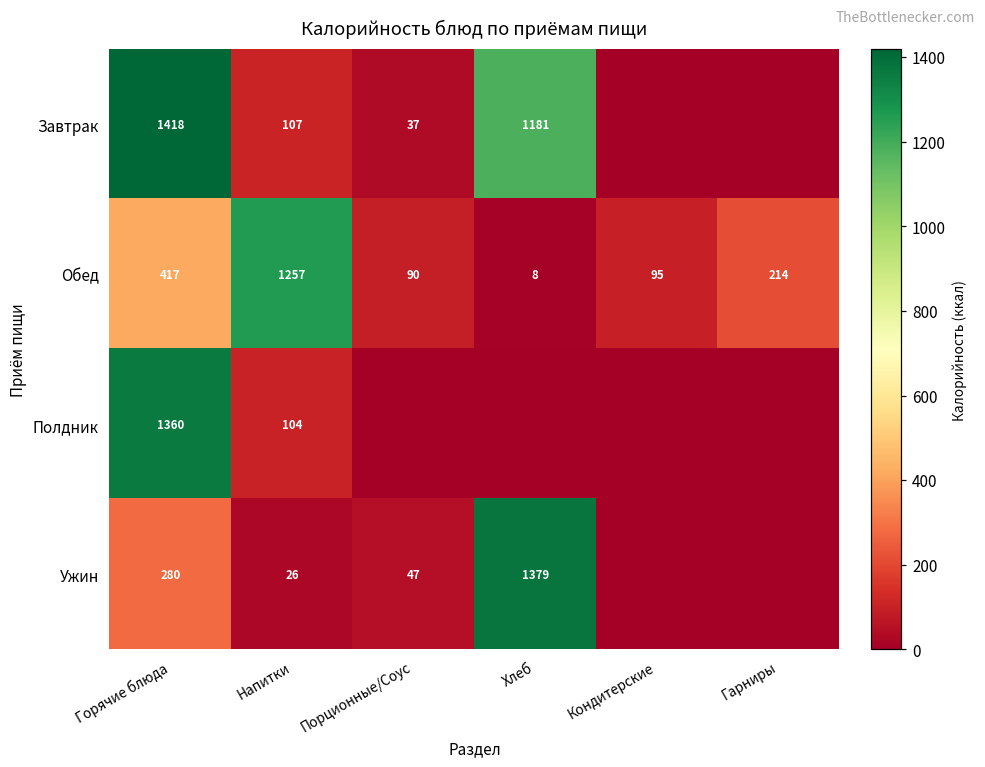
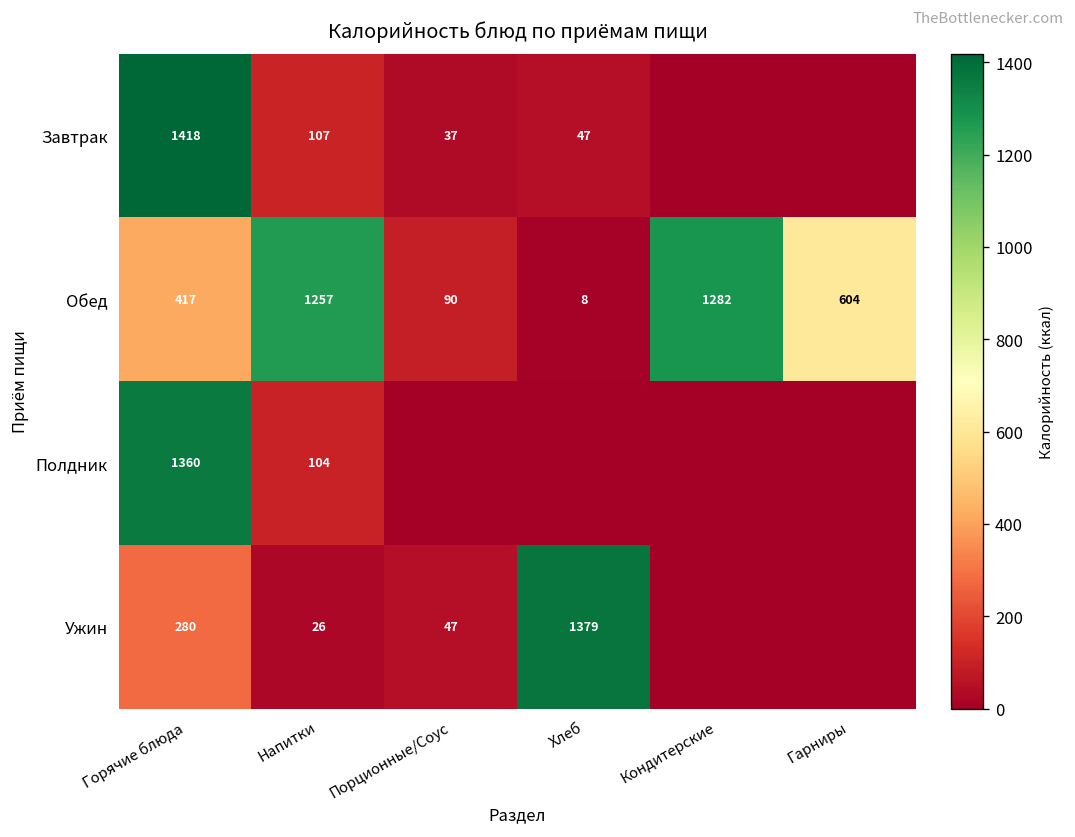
Завтрак, Хлеб: 1181 -> 47
Обед, Кондитерские: 95 -> 1282
Обед, Гарниры: 214 -> 604
